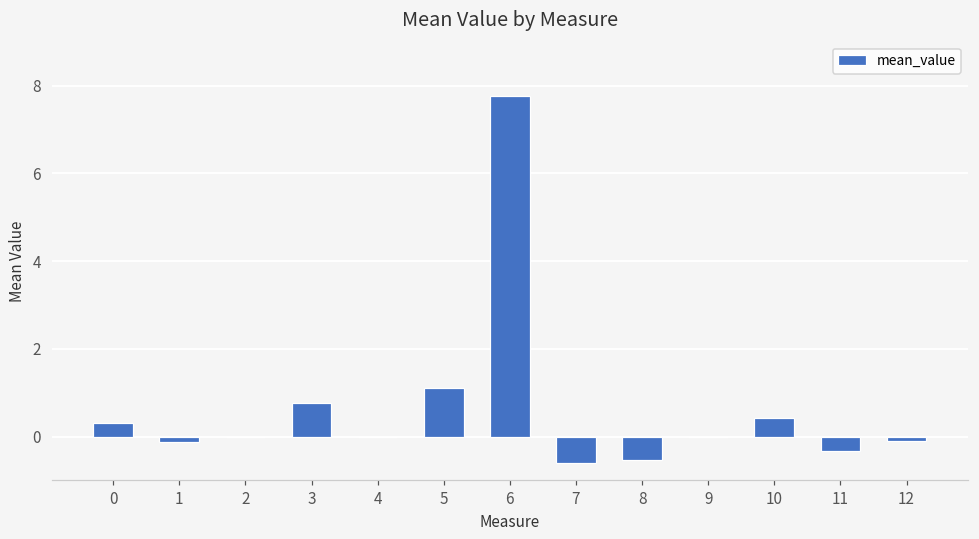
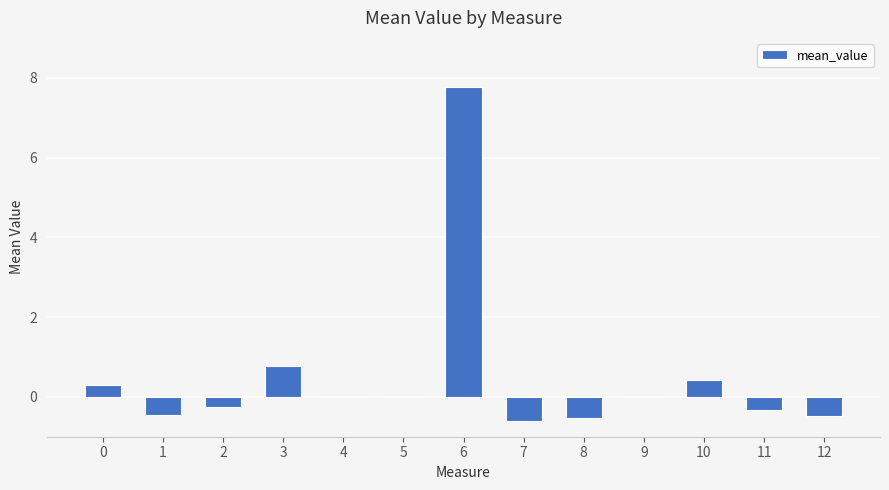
1: -0.1 -> -0.5
2: 0.0 -> -0.3
5: 1.1 -> 0.0
12: -0.1 -> -0.5
